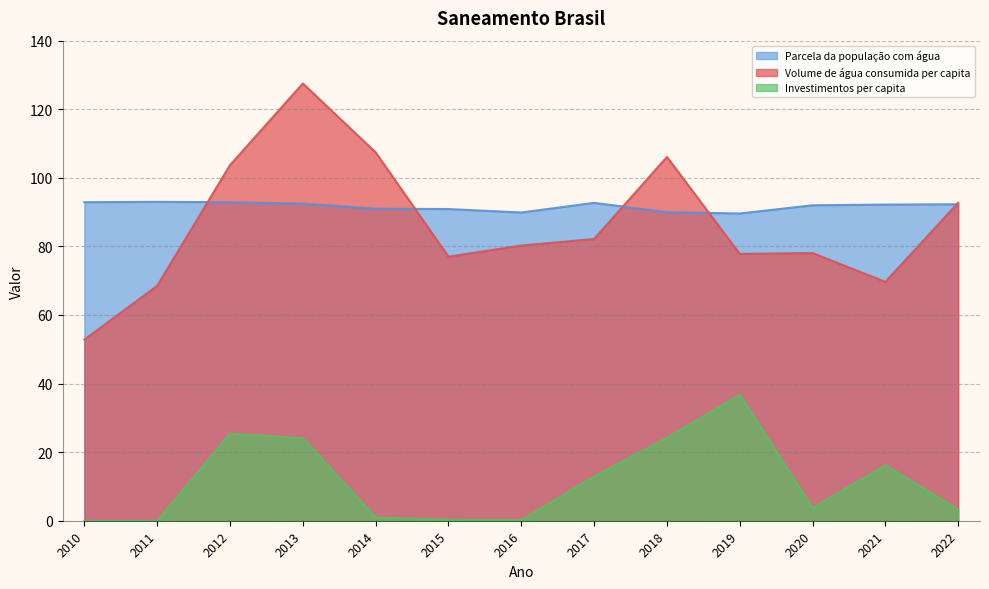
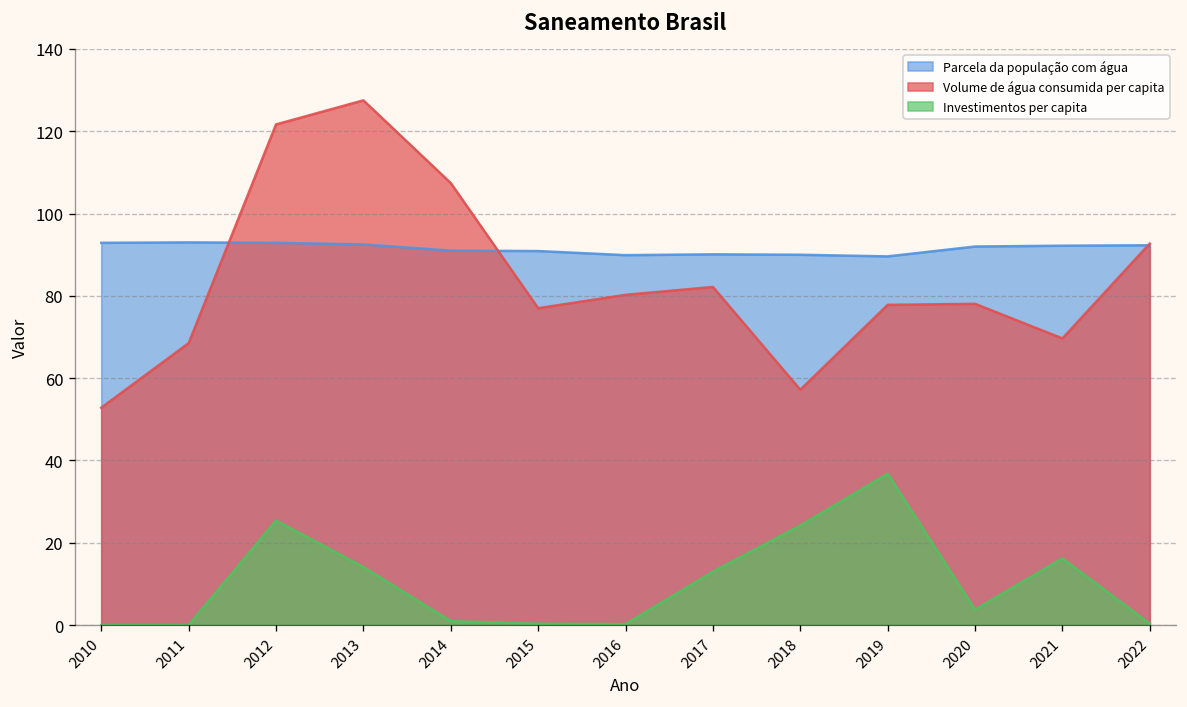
Volume de água consumida per capita, 2012: 104 -> 122
Investimentos per capita, 2013: 24 -> 14
Parcela da população com água, 2017: 93 -> 90
Volume de água consumida per capita, 2018: 106 -> 57
Investimentos per capita, 2022: 3 -> 0
